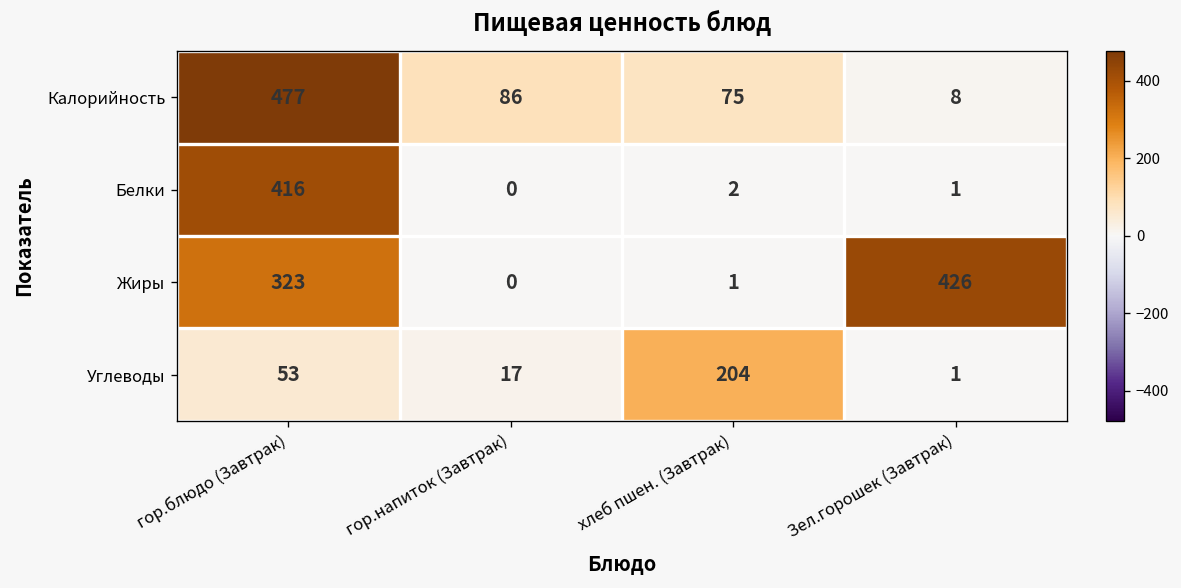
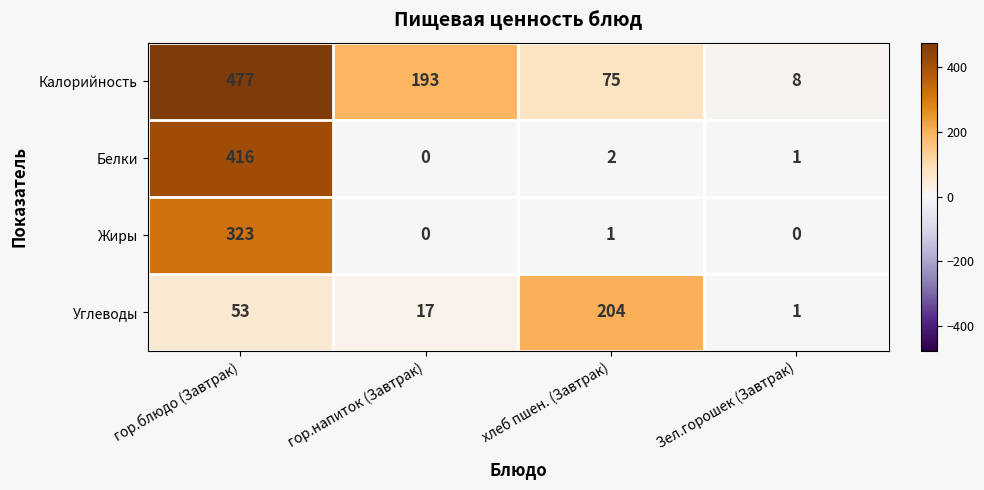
Калорийность, гор.напиток (Завтрак): 86 -> 193
Жиры, Зел.горошек (Завтрак): 426 -> 0
